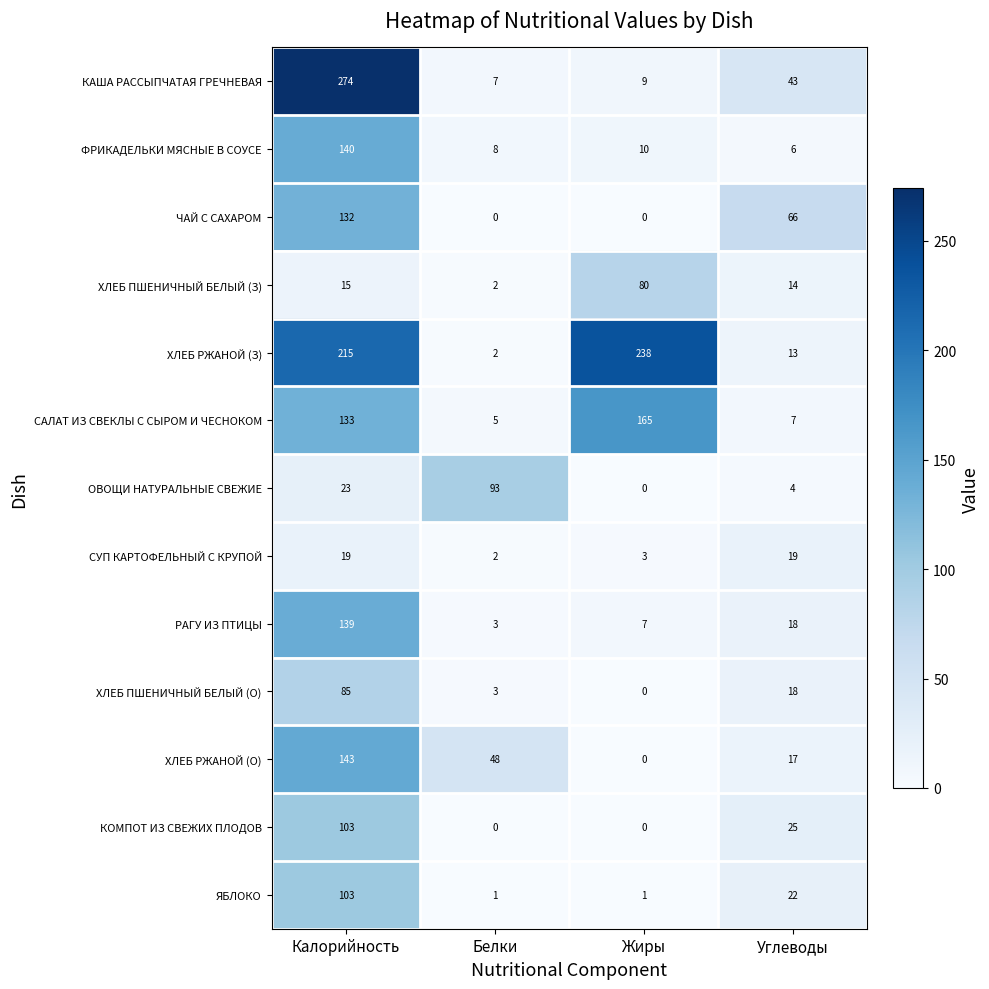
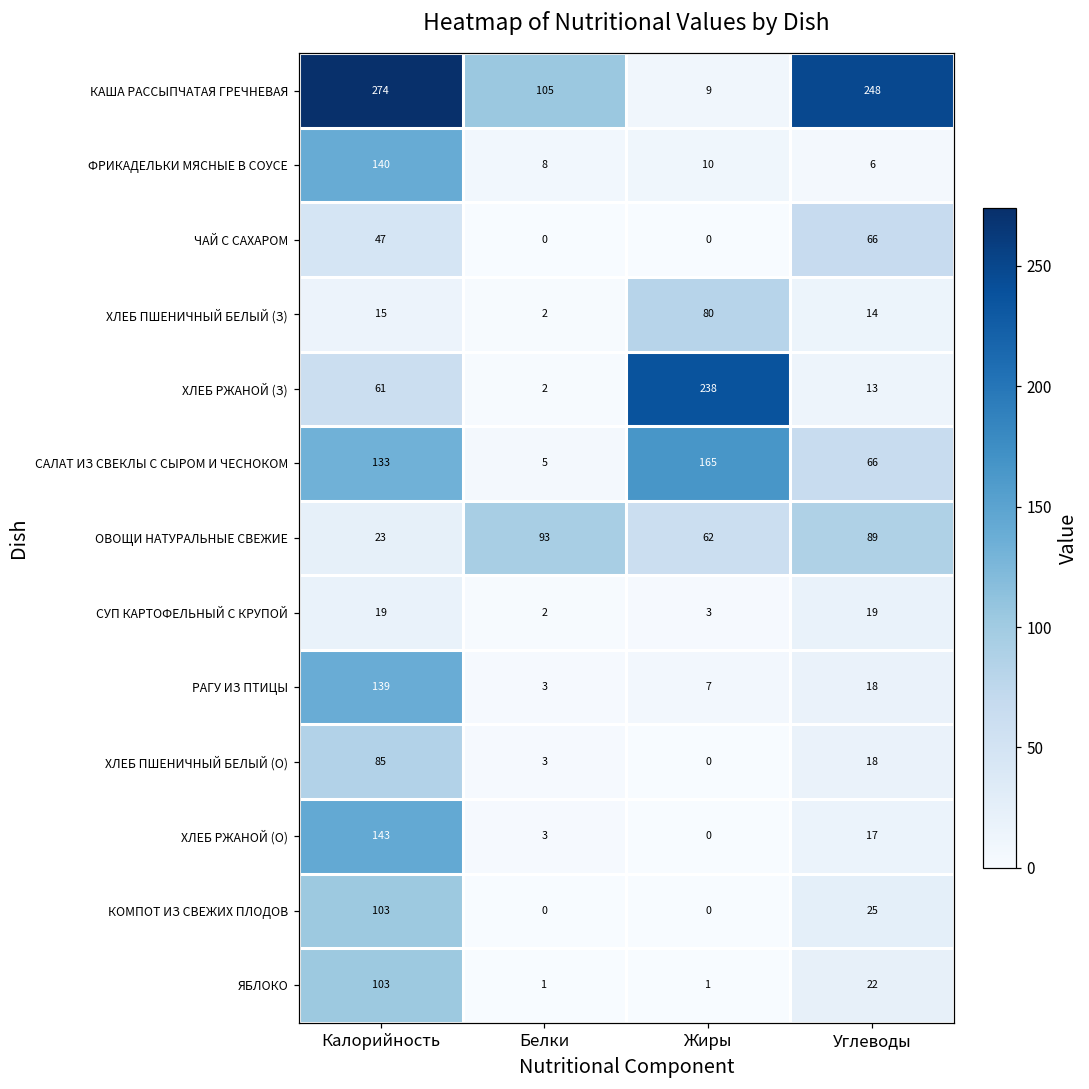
КАША РАССЫПЧАТАЯ ГРЕЧНЕВАЯ, Белки: 7 -> 105
КАША РАССЫПЧАТАЯ ГРЕЧНЕВАЯ, Углеводы: 43 -> 248
ЧАЙ С САХАРОМ, Калорийность: 132 -> 47
ХЛЕБ РЖАНОЙ (З), Калорийность: 215 -> 61
САЛАТ ИЗ СВЕКЛЫ С СЫРОМ И ЧЕСНОКОМ, Углеводы: 7 -> 66
ОВОЩИ НАТУРАЛЬНЫЕ СВЕЖИЕ, Жиры: 0 -> 62
ОВОЩИ НАТУРАЛЬНЫЕ СВЕЖИЕ, Углеводы: 4 -> 89
ХЛЕБ РЖАНОЙ (О), Белки: 48 -> 3
